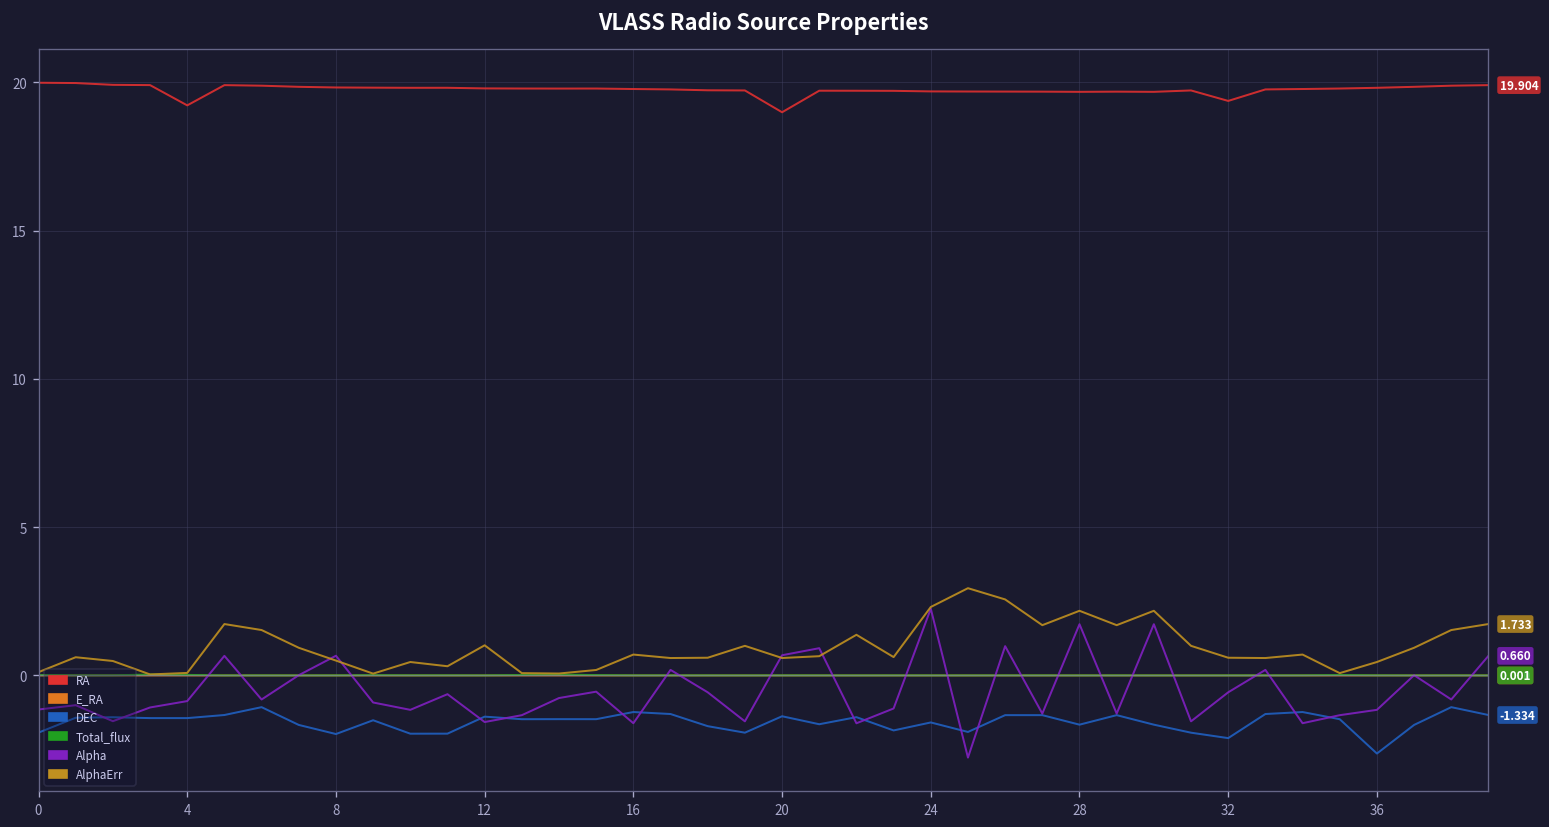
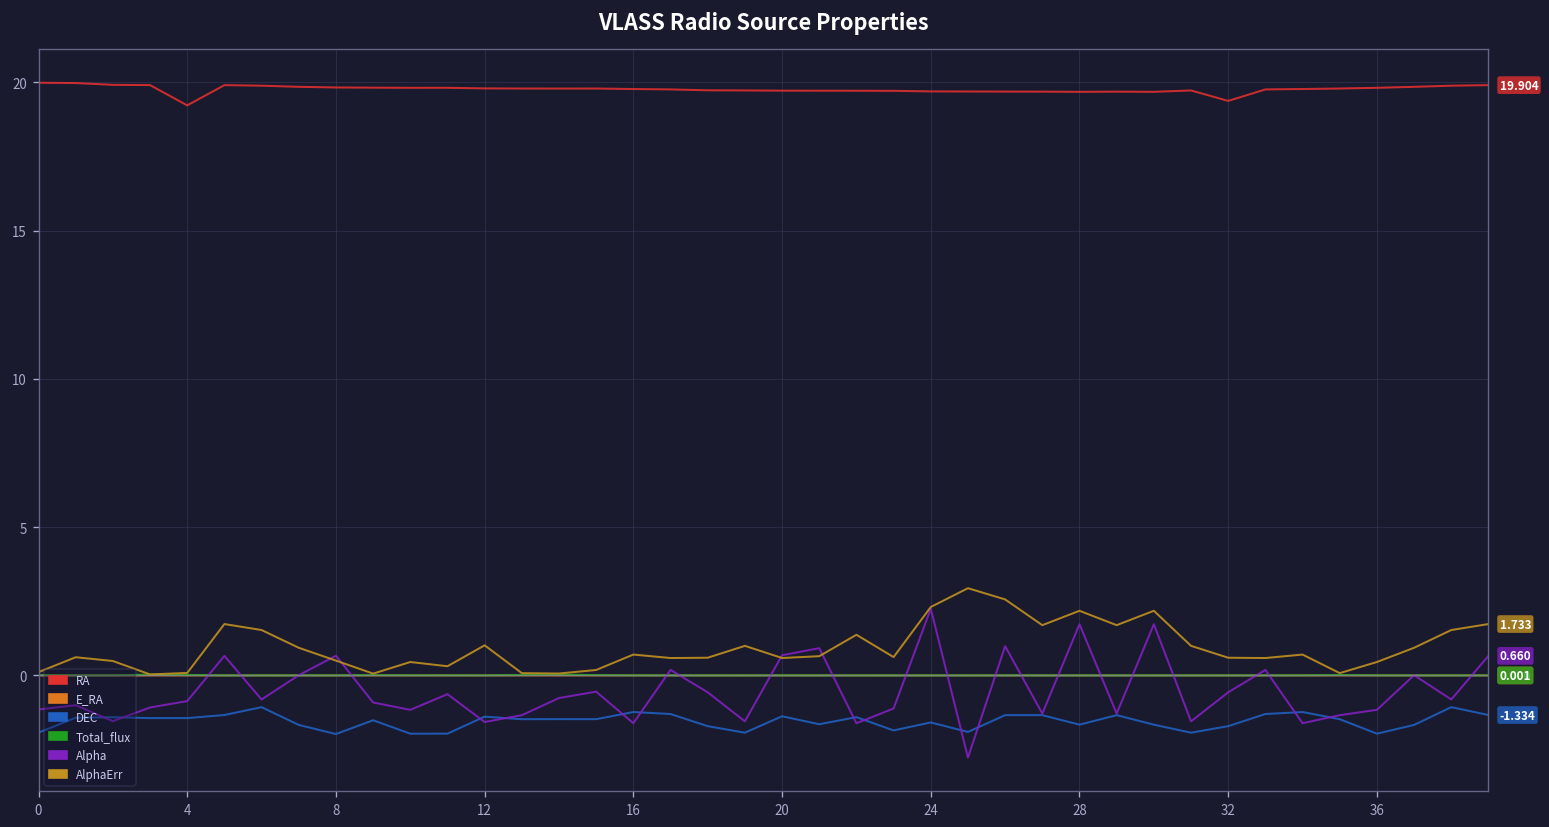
RA, 20: 19.0 -> 19.7
DEC, 32: -2.1 -> -1.7
DEC, 36: -2.6 -> -2.0
